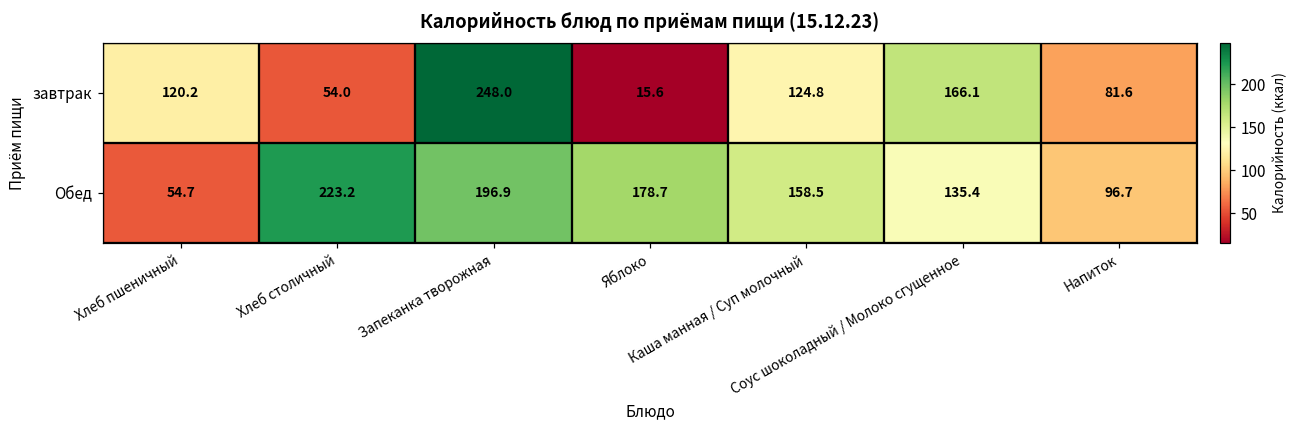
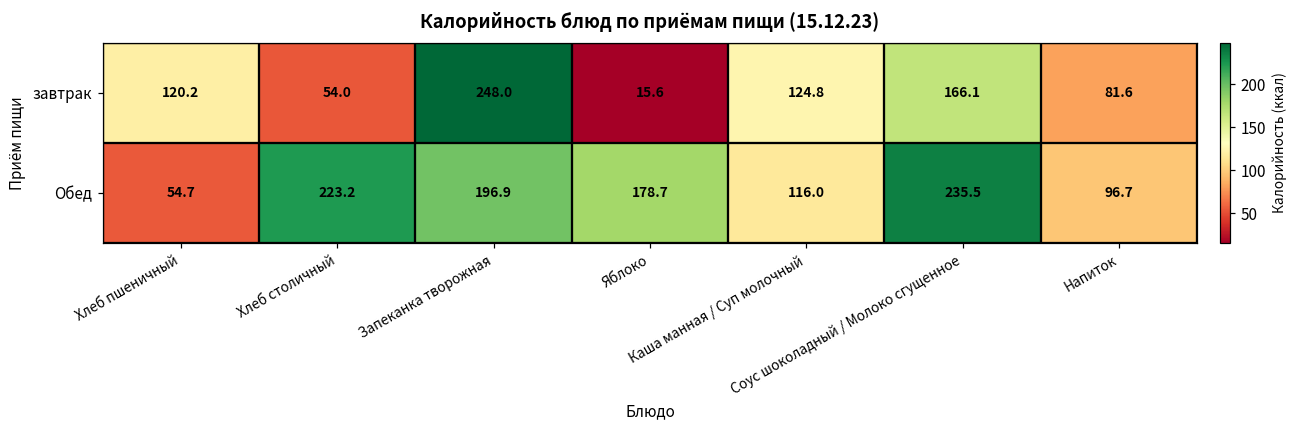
Обед, Каша манная / Суп молочный: 158.5 -> 116.0
Обед, Соус шоколадный / Молоко сгущенное: 135.4 -> 235.5
